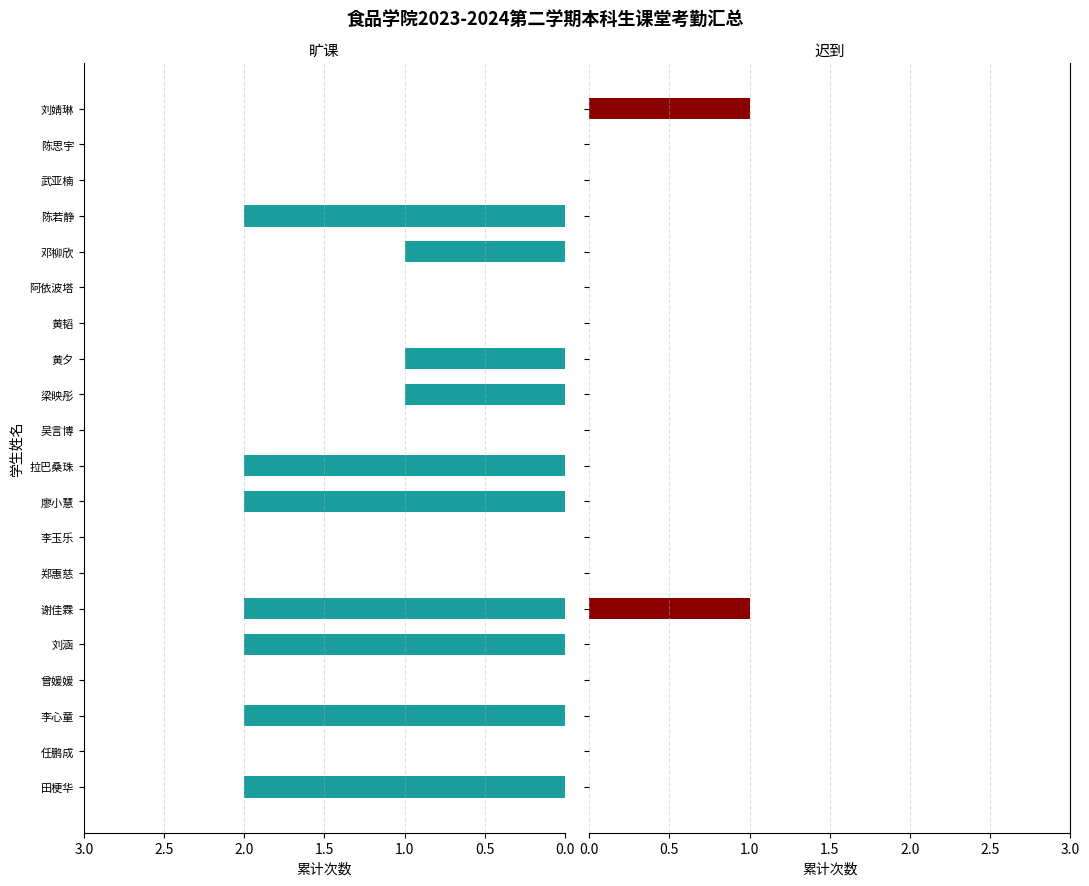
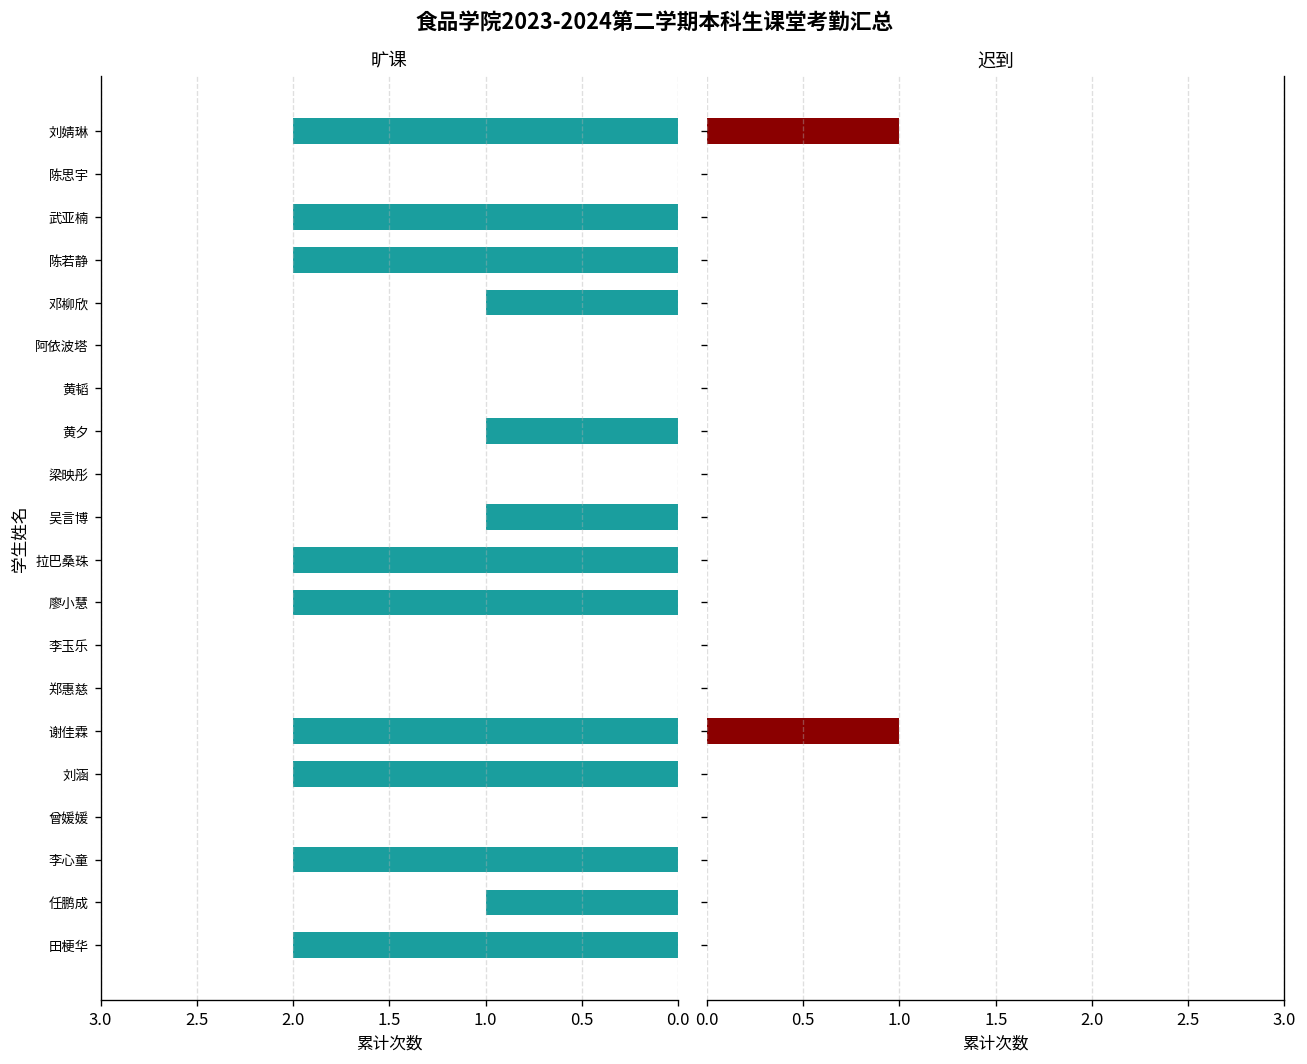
旷课, 刘婧琳: 0 -> 2
旷课, 武亚楠: 0 -> 2
旷课, 梁映彤: 1 -> 0
旷课, 吴言博: 0 -> 1
旷课, 任鹏成: 0 -> 1
